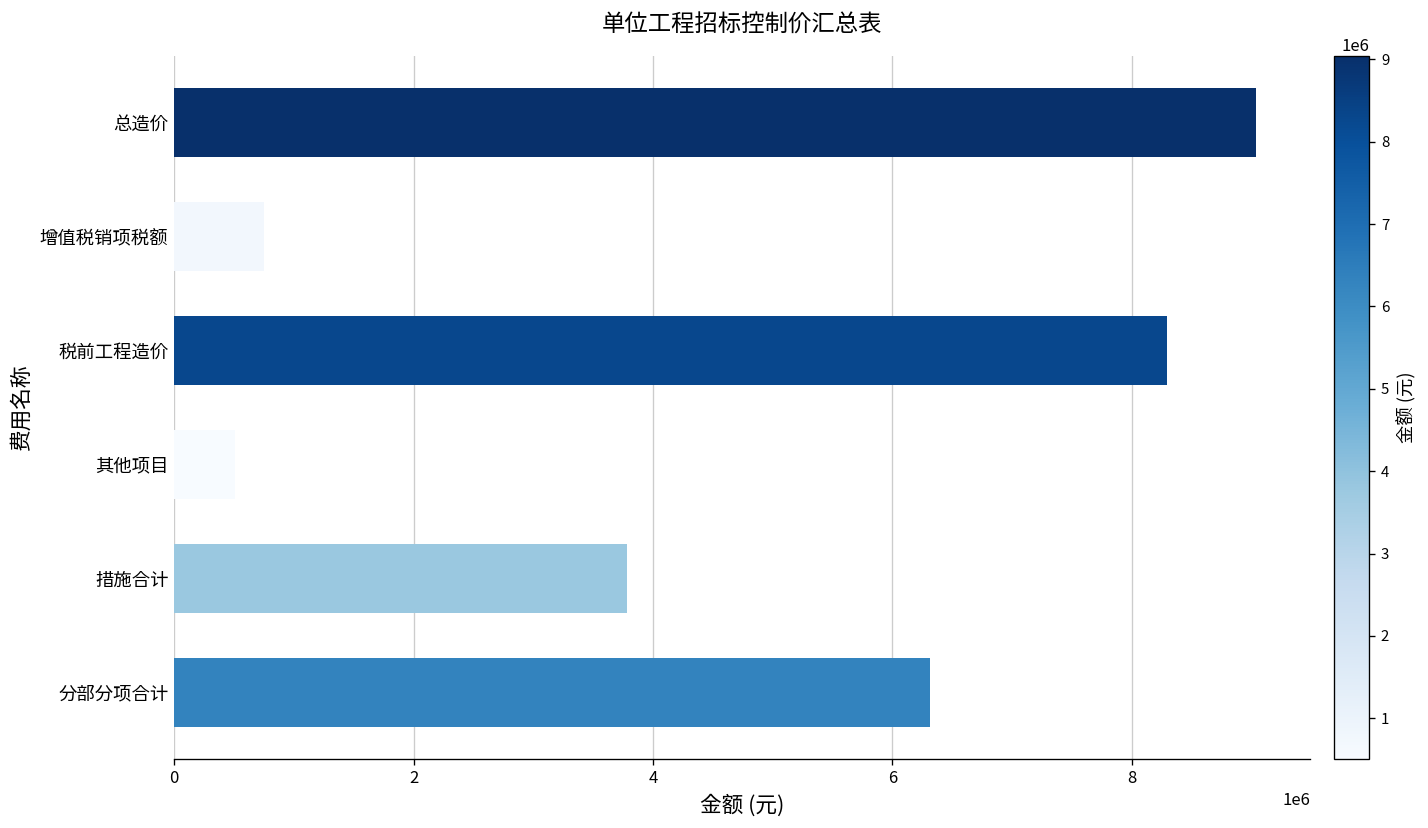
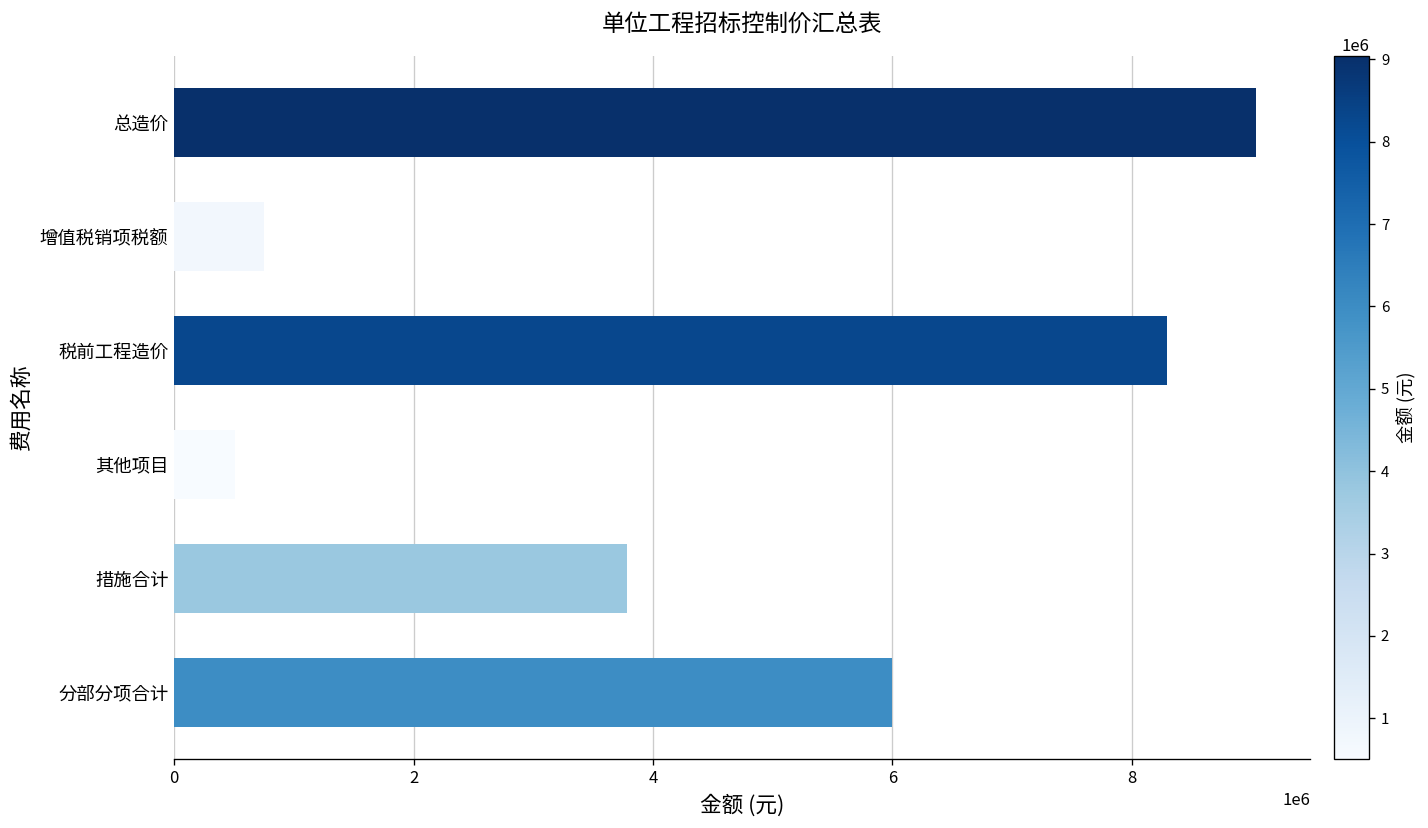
分部分项合计: 6300000 -> 6000000
